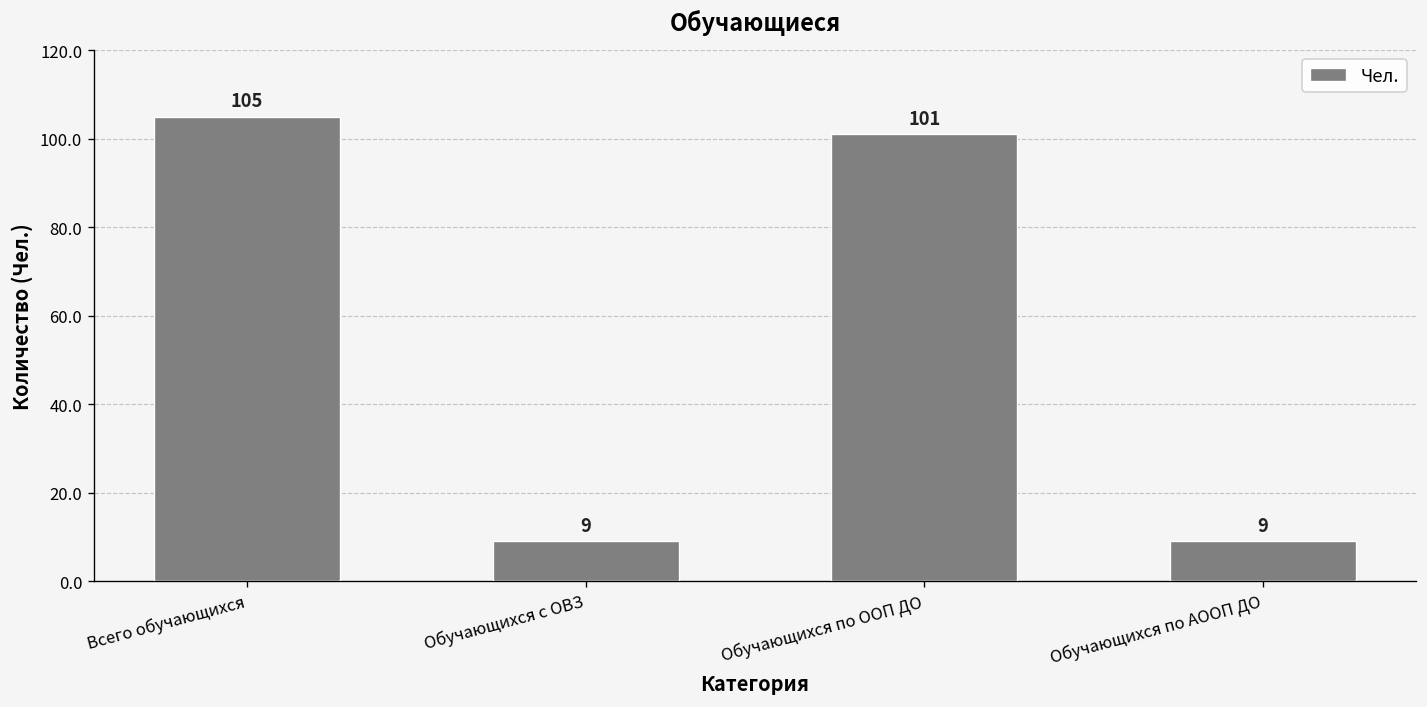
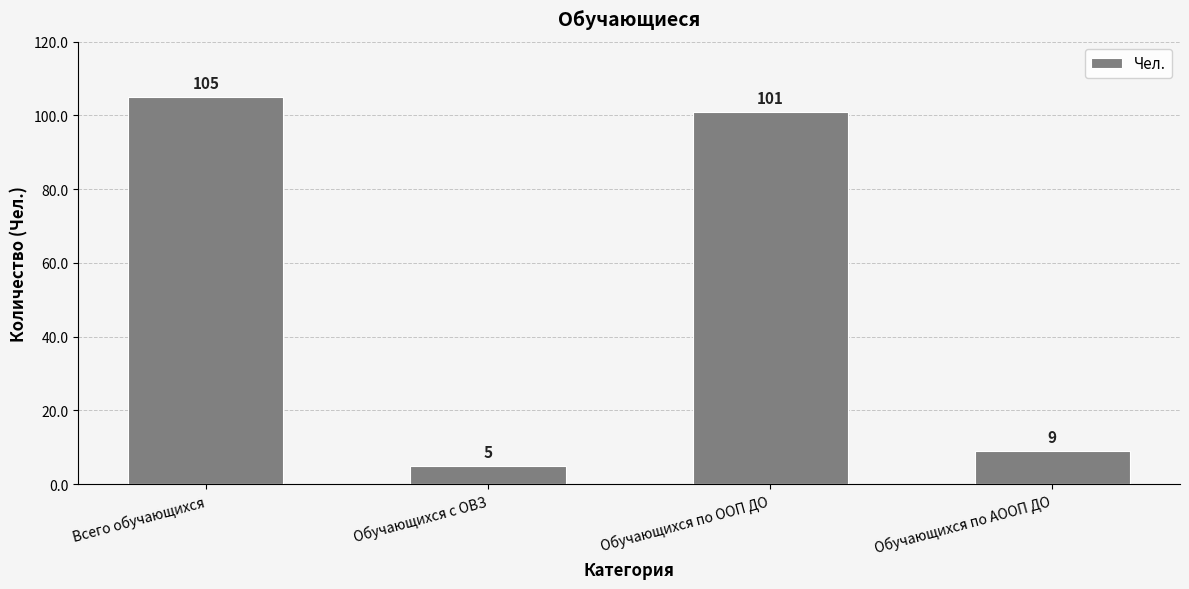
Обучающихся с ОВЗ: 9 -> 5
